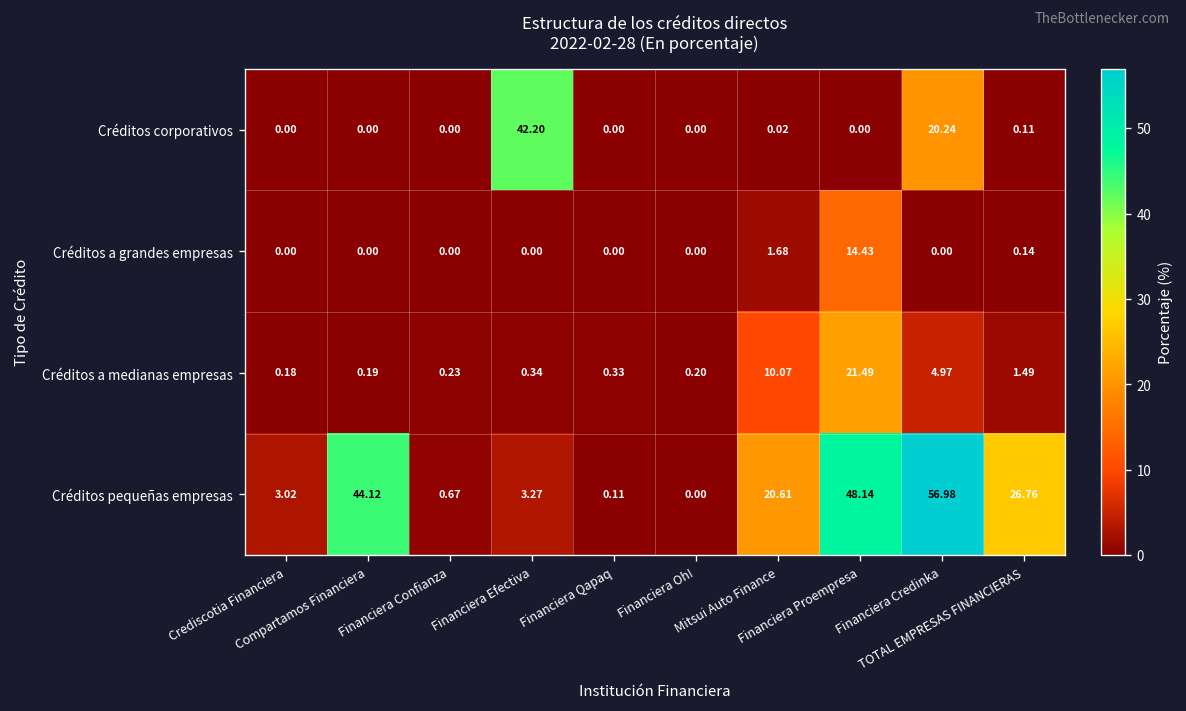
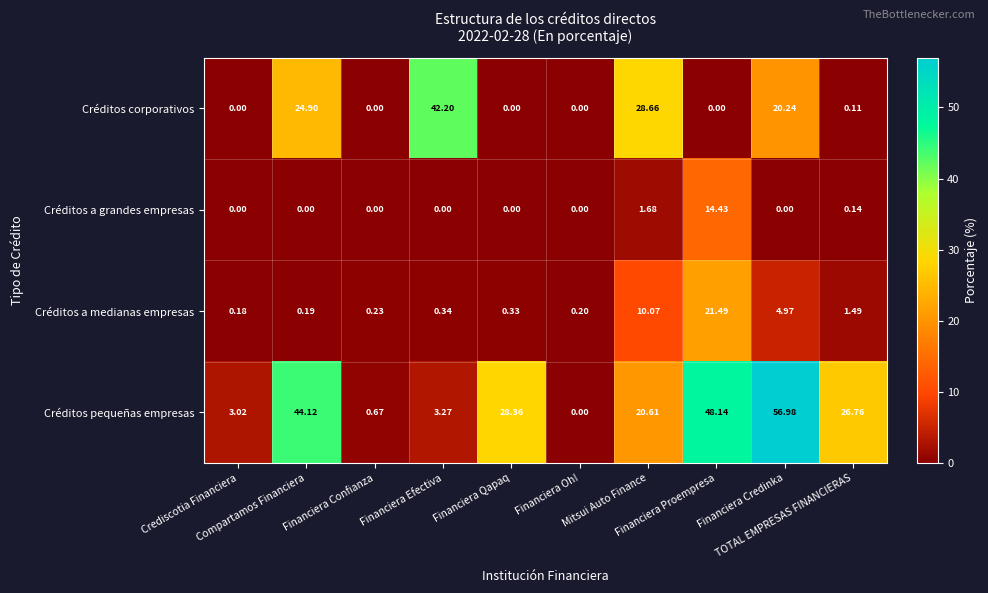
Créditos corporativos, Compartamos Financiera: 0.00 -> 24.90
Créditos corporativos, Mitsui Auto Finance: 0.02 -> 28.66
Créditos pequeñas empresas, Financiera Qapaq: 0.11 -> 28.36
